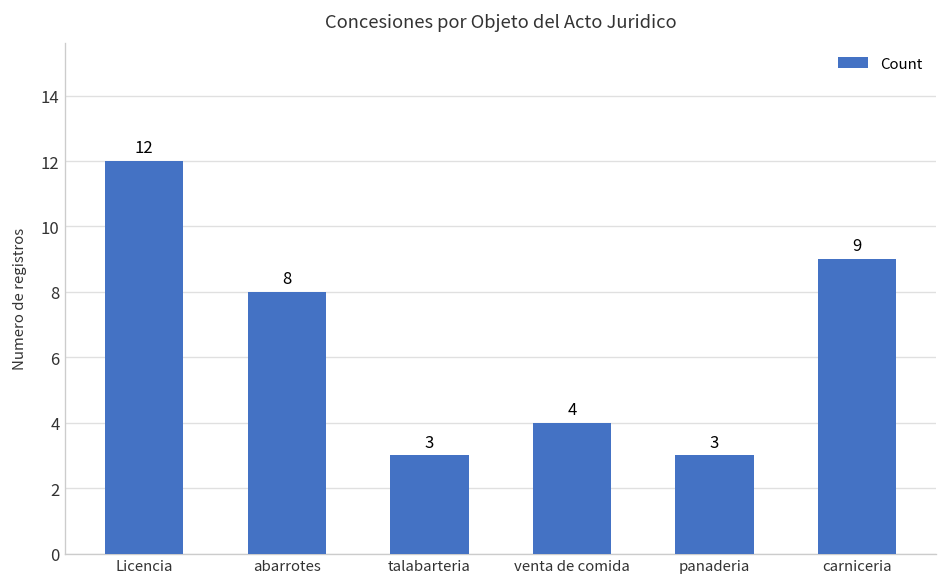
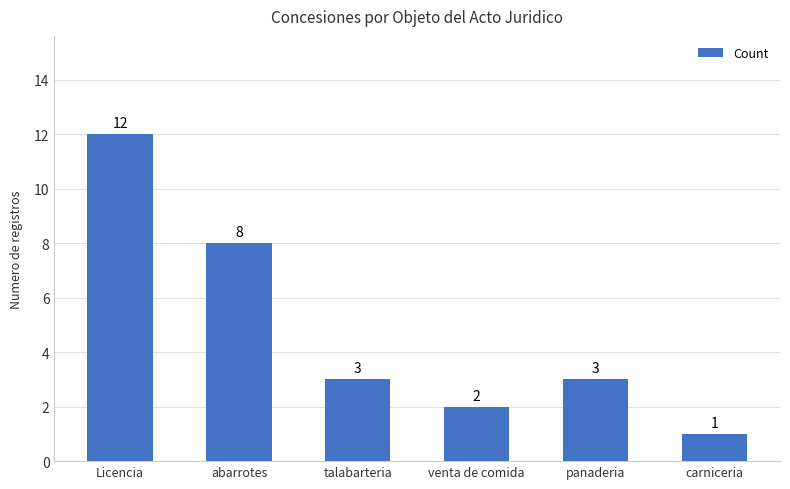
venta de comida: 4 -> 2
carniceria: 9 -> 1
